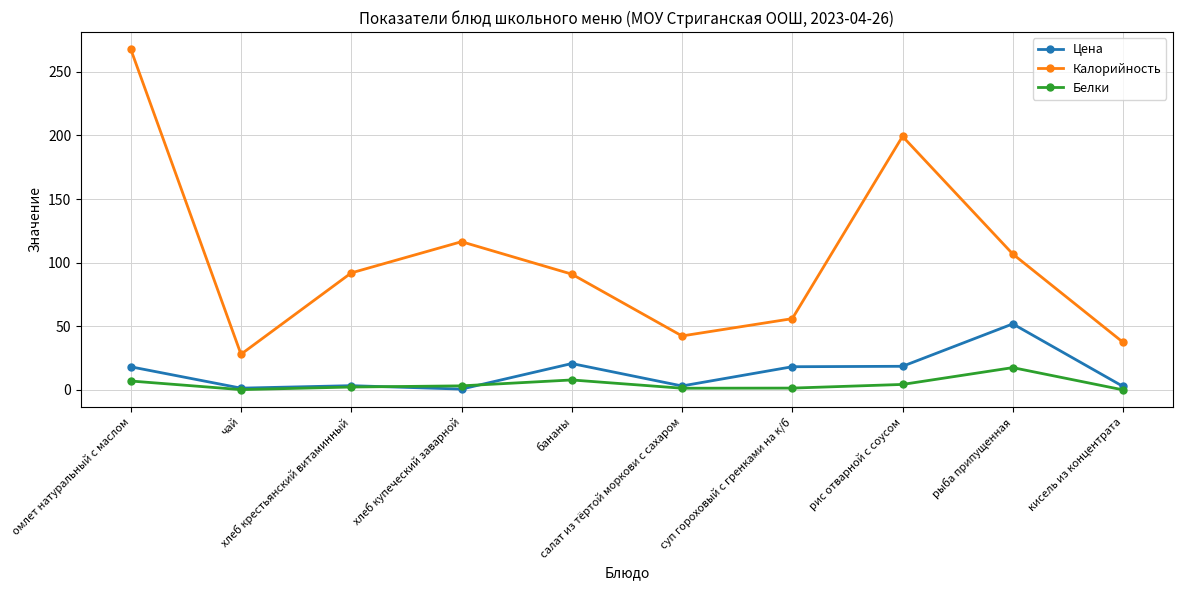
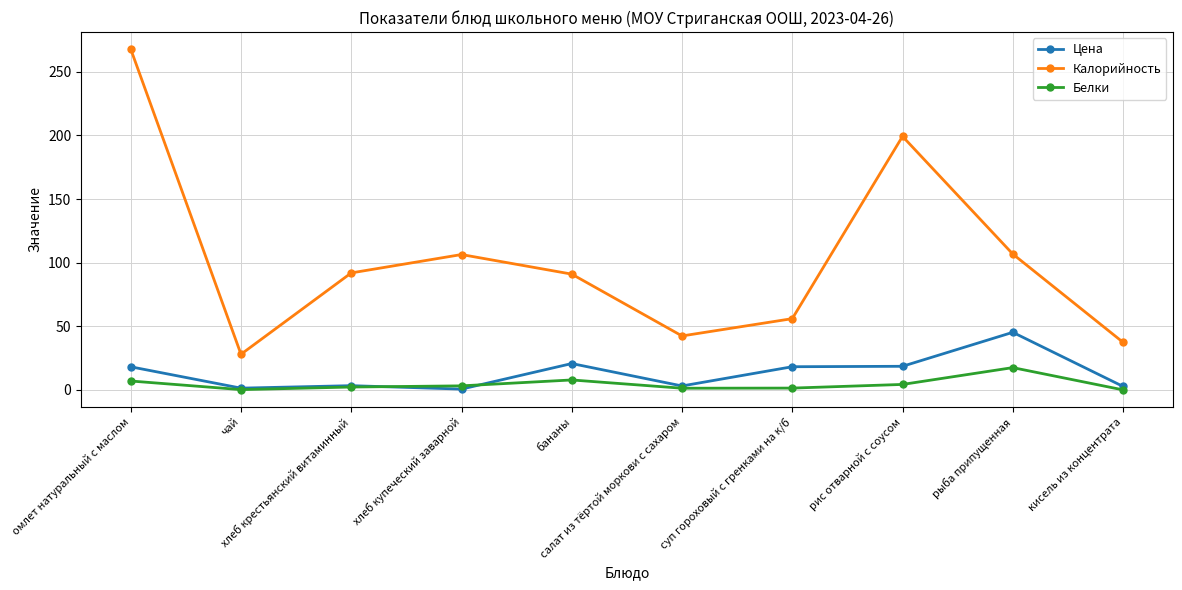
Калорийность, хлеб купеческий заварной: 117 -> 106
Цена, рыба припущенная: 52 -> 45
